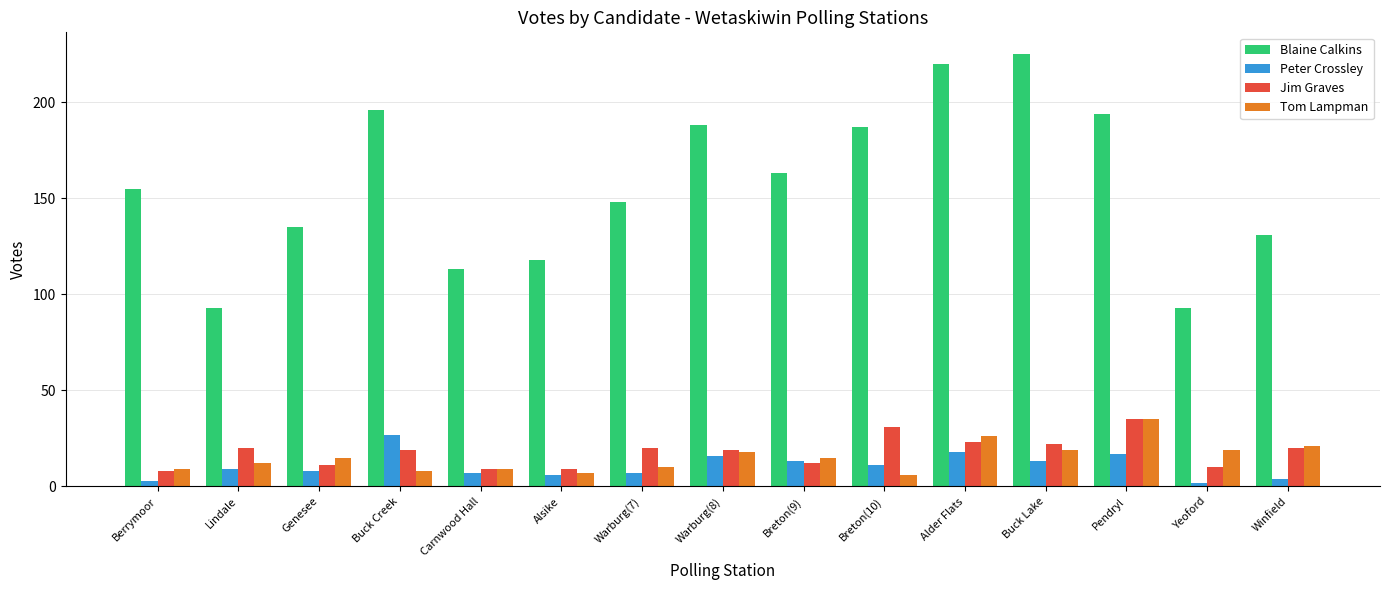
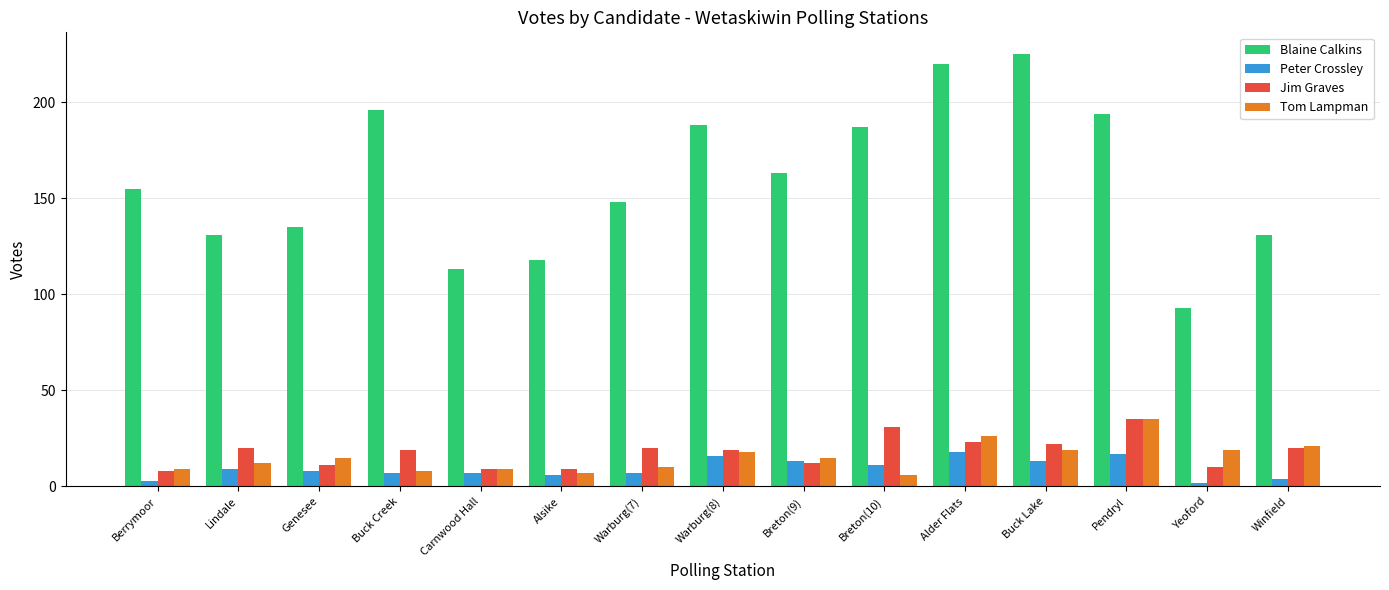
Blaine Calkins, Lindale: 93 -> 131
Peter Crossley, Buck Creek: 27 -> 7
